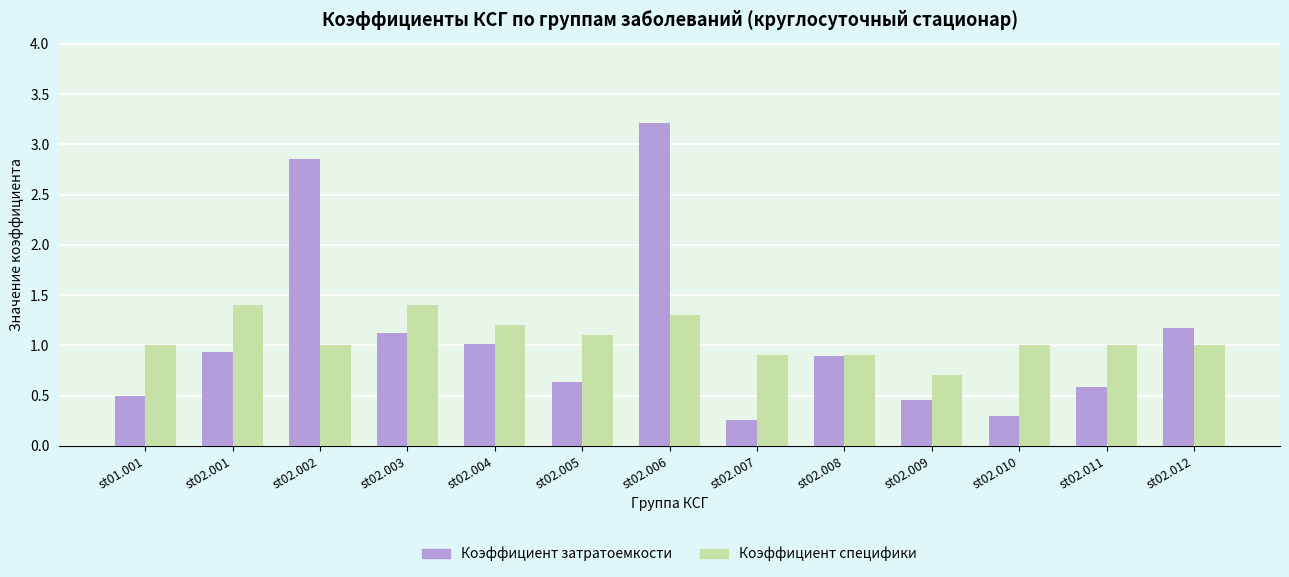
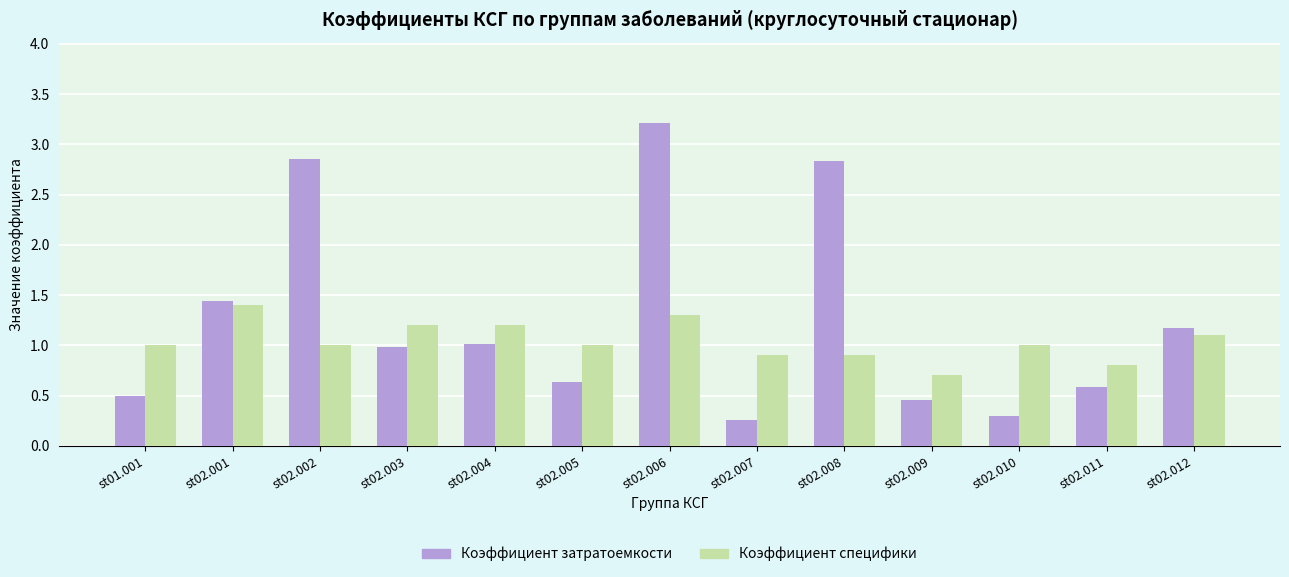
Коэффициент затратоемкости, st02.001: 0.93 -> 1.44
Коэффициент затратоемкости, st02.003: 1.12 -> 0.98
Коэффициент специфики, st02.003: 1.4 -> 1.2
Коэффициент специфики, st02.005: 1.1 -> 1.0
Коэффициент затратоемкости, st02.008: 0.89 -> 2.83
Коэффициент специфики, st02.011: 1.0 -> 0.8
Коэффициент специфики, st02.012: 1.0 -> 1.1
